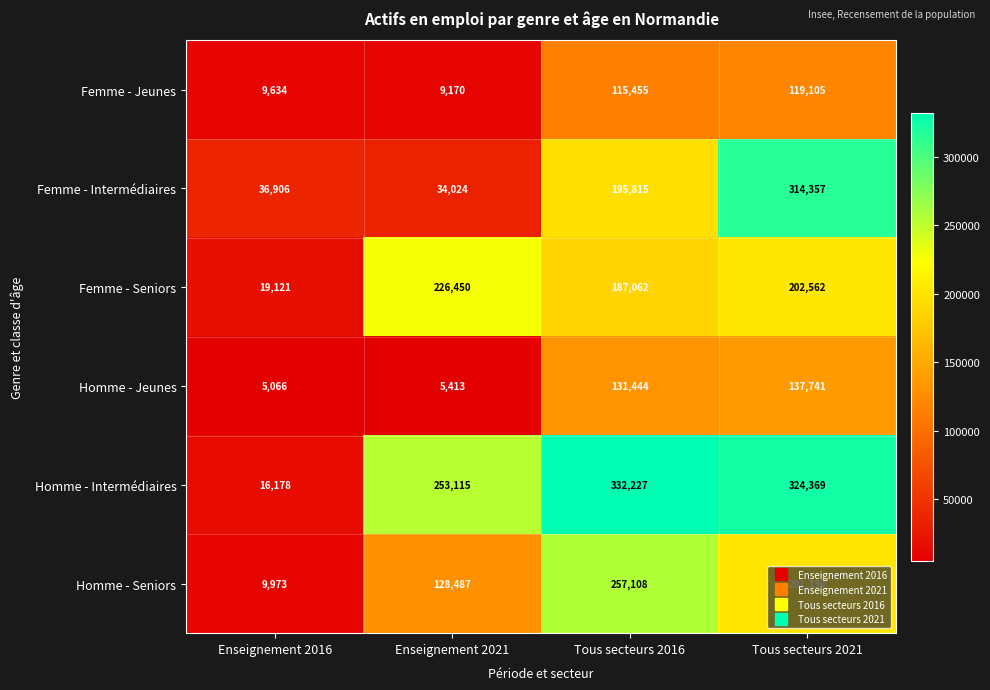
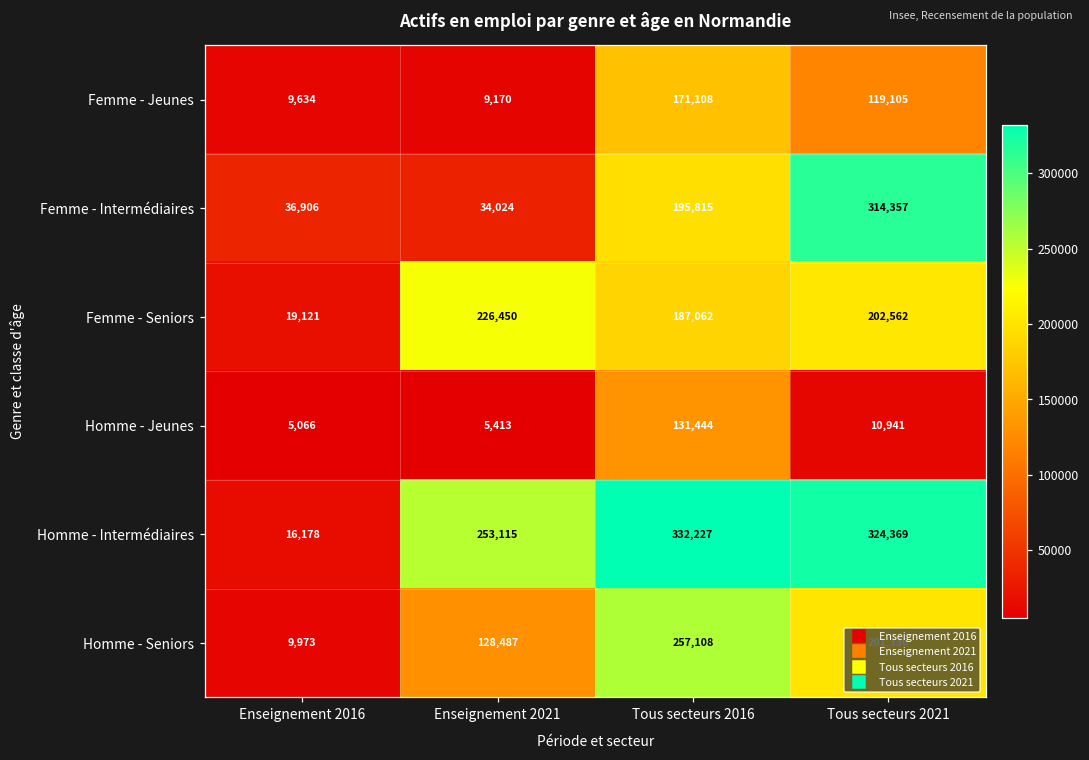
Femme - Jeunes, Tous secteurs 2016: 115,455 -> 171,108
Homme - Jeunes, Tous secteurs 2021: 137,741 -> 10,941
